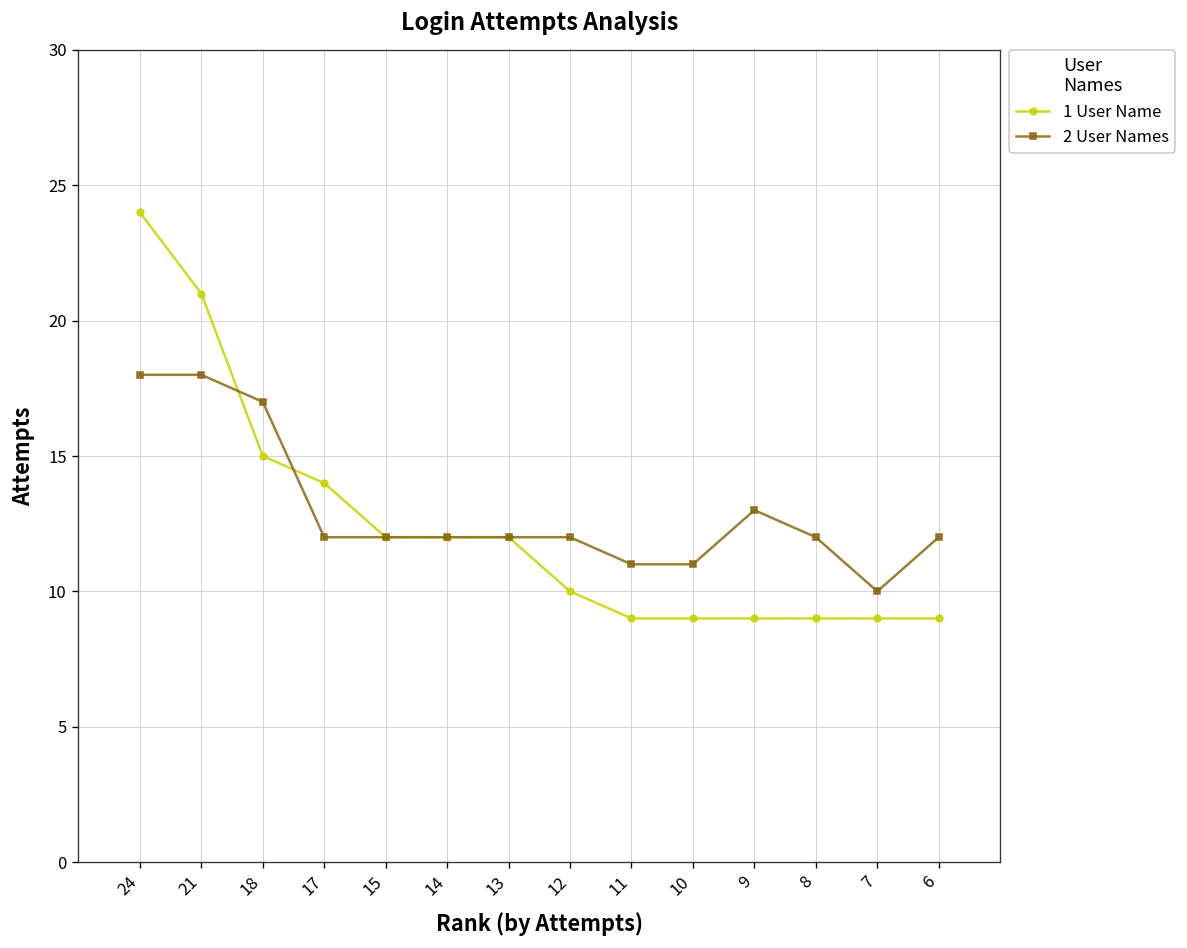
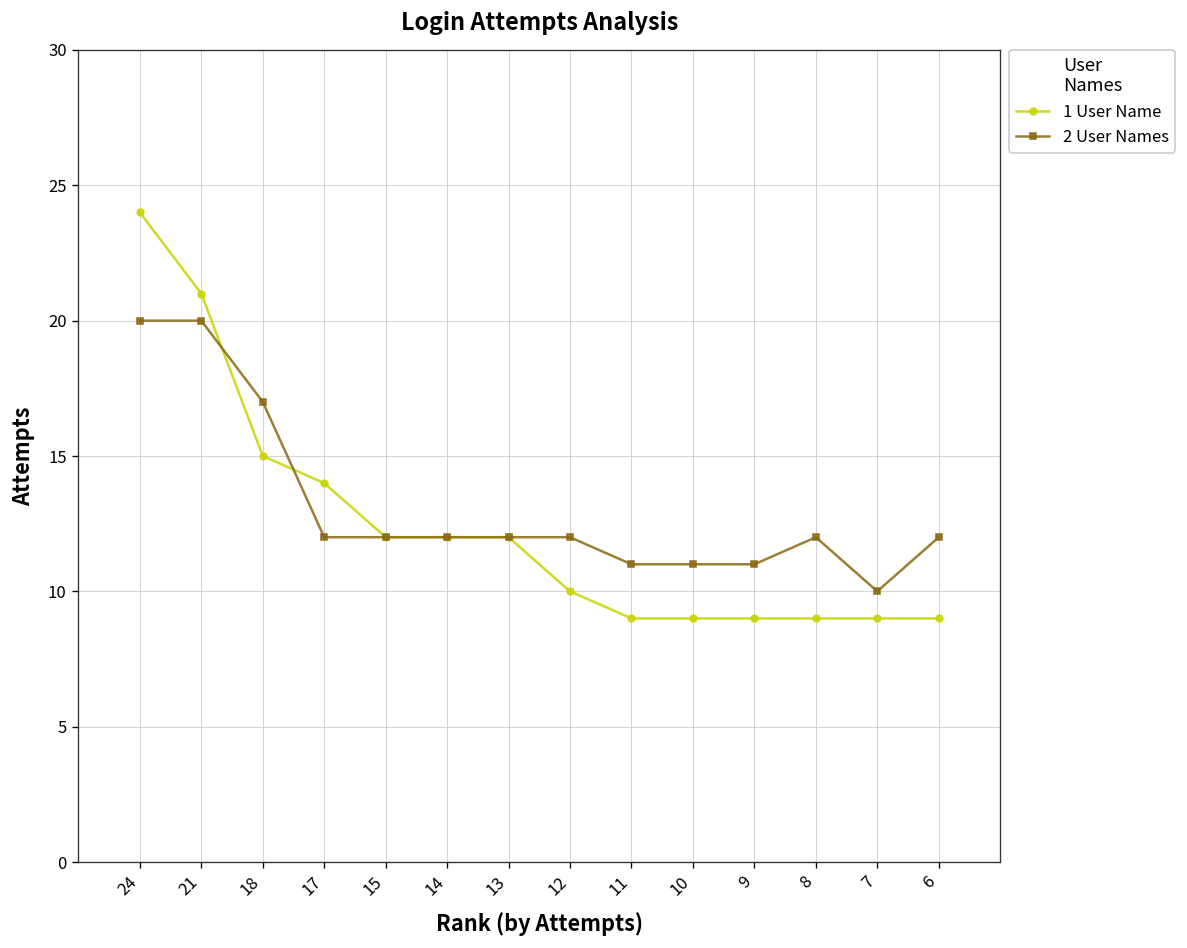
2 User Names, 24: 18 -> 20
2 User Names, 21: 18 -> 20
2 User Names, 9: 13 -> 11
